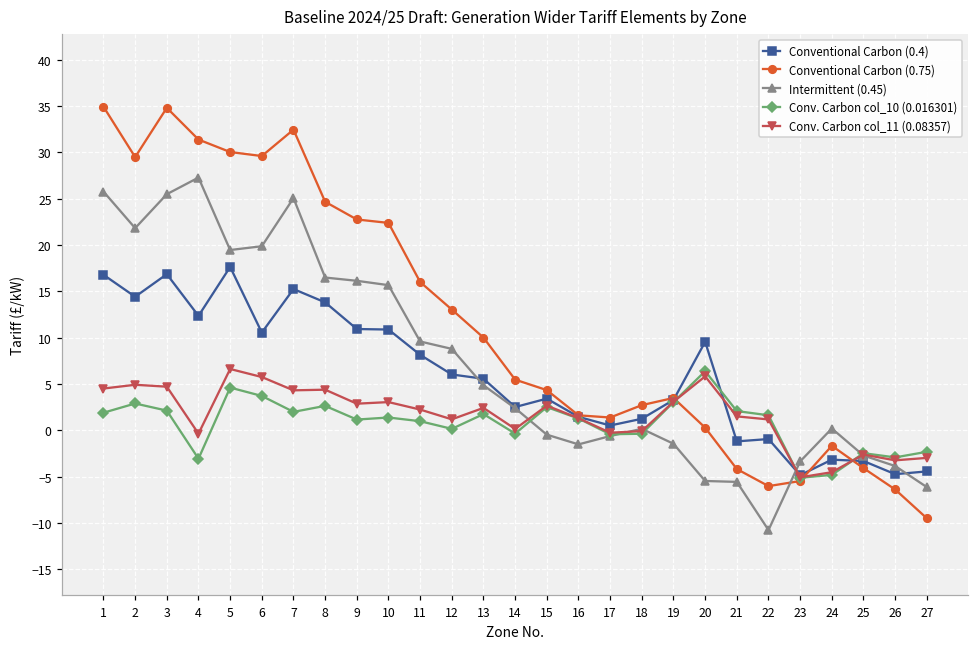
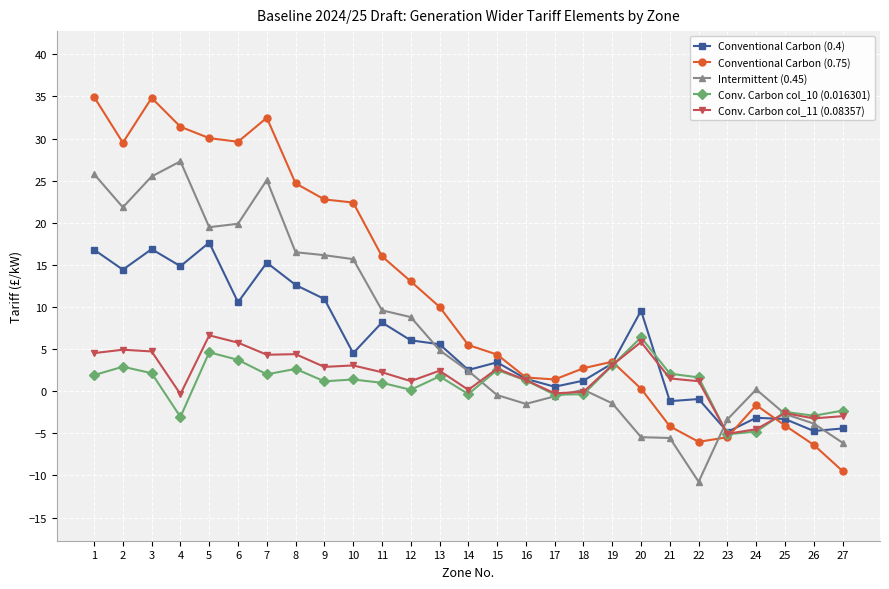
Conventional Carbon (0.4), 4: 12 -> 15
Conventional Carbon (0.4), 8: 14 -> 13
Conventional Carbon (0.4), 10: 11 -> 5
